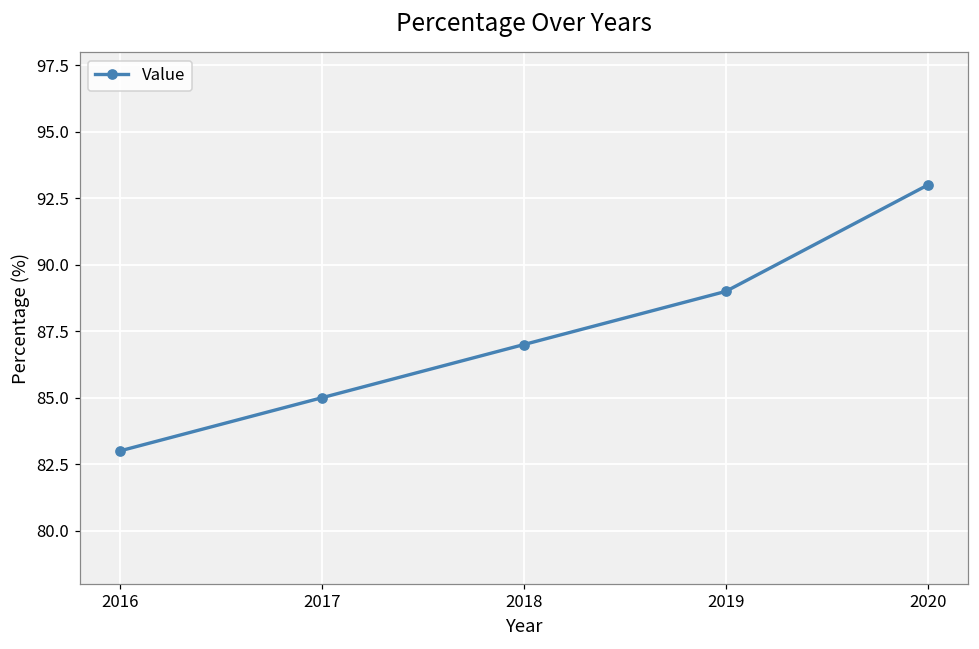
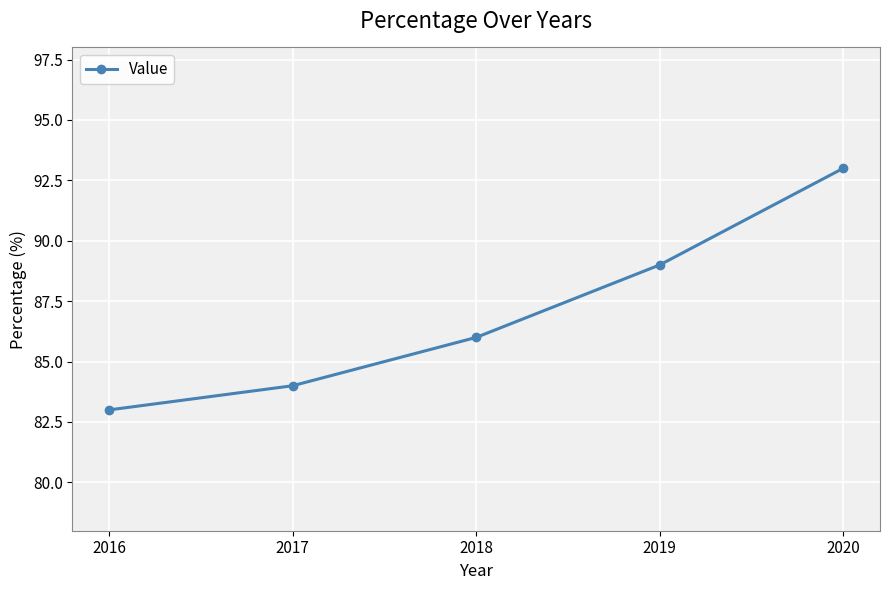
2017: 85 -> 84
2018: 87 -> 86
